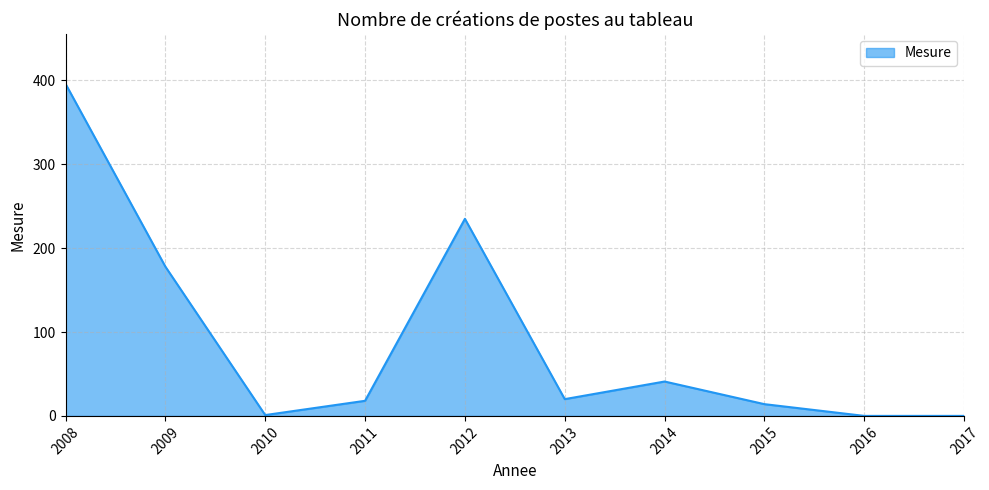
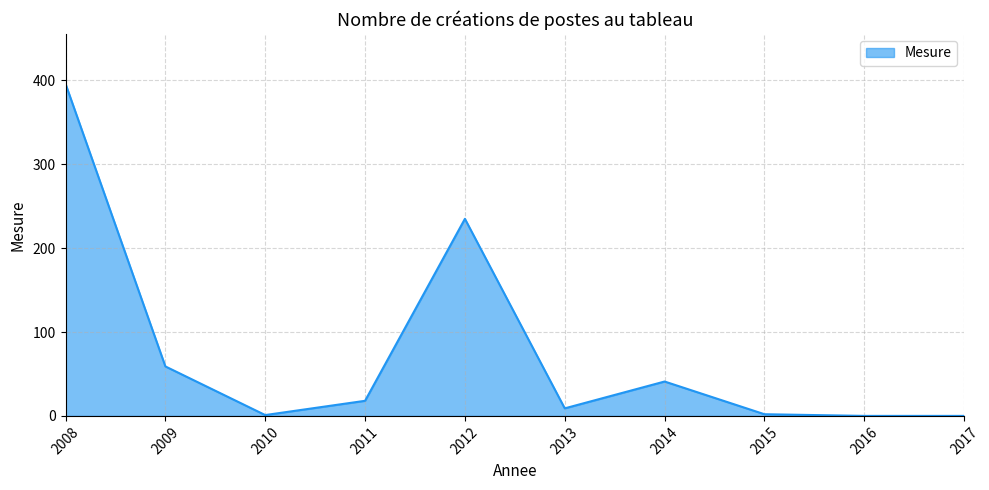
2009: 180 -> 60
2013: 20 -> 10
2015: 10 -> 0
